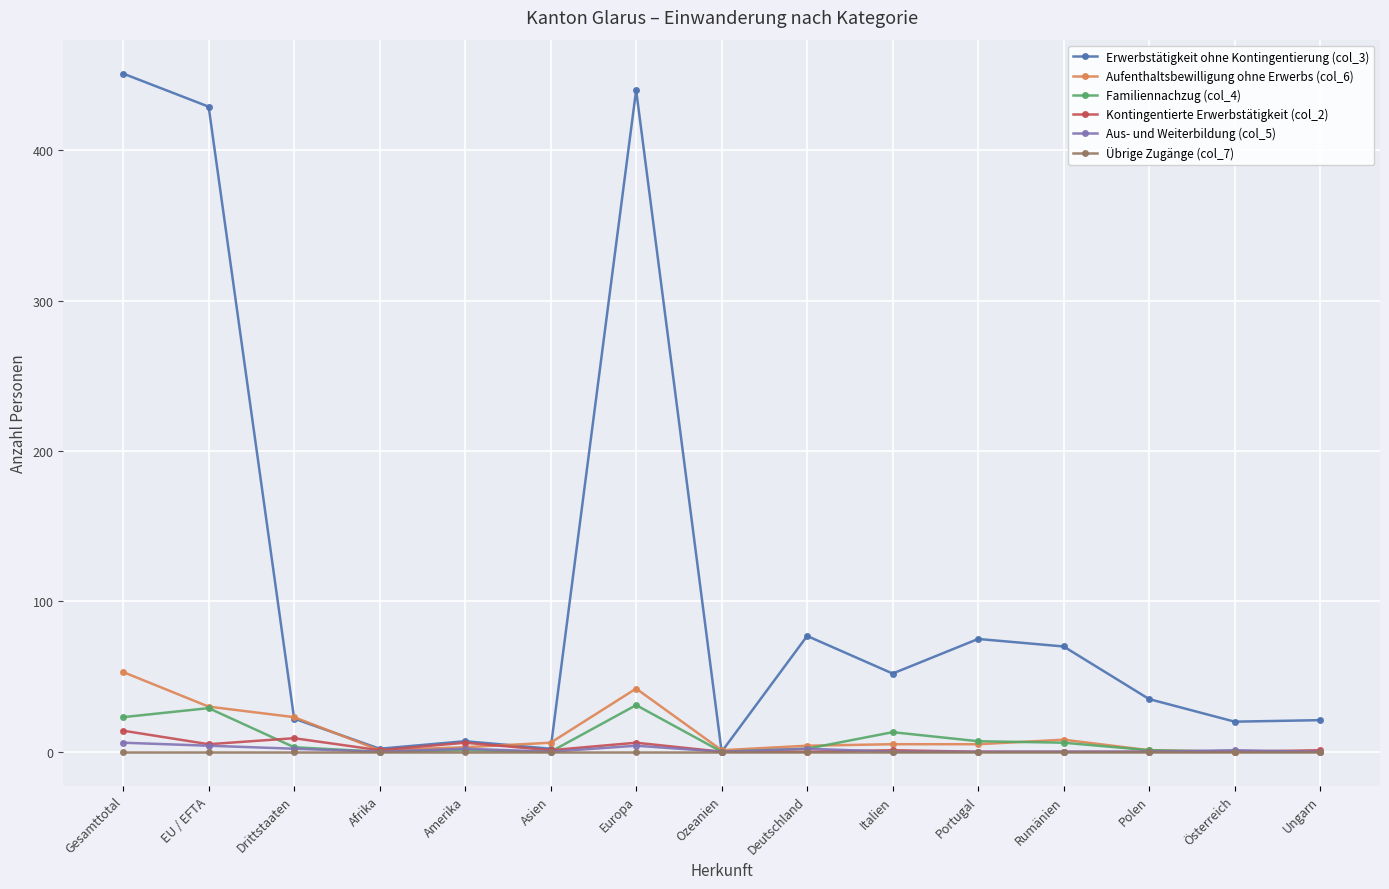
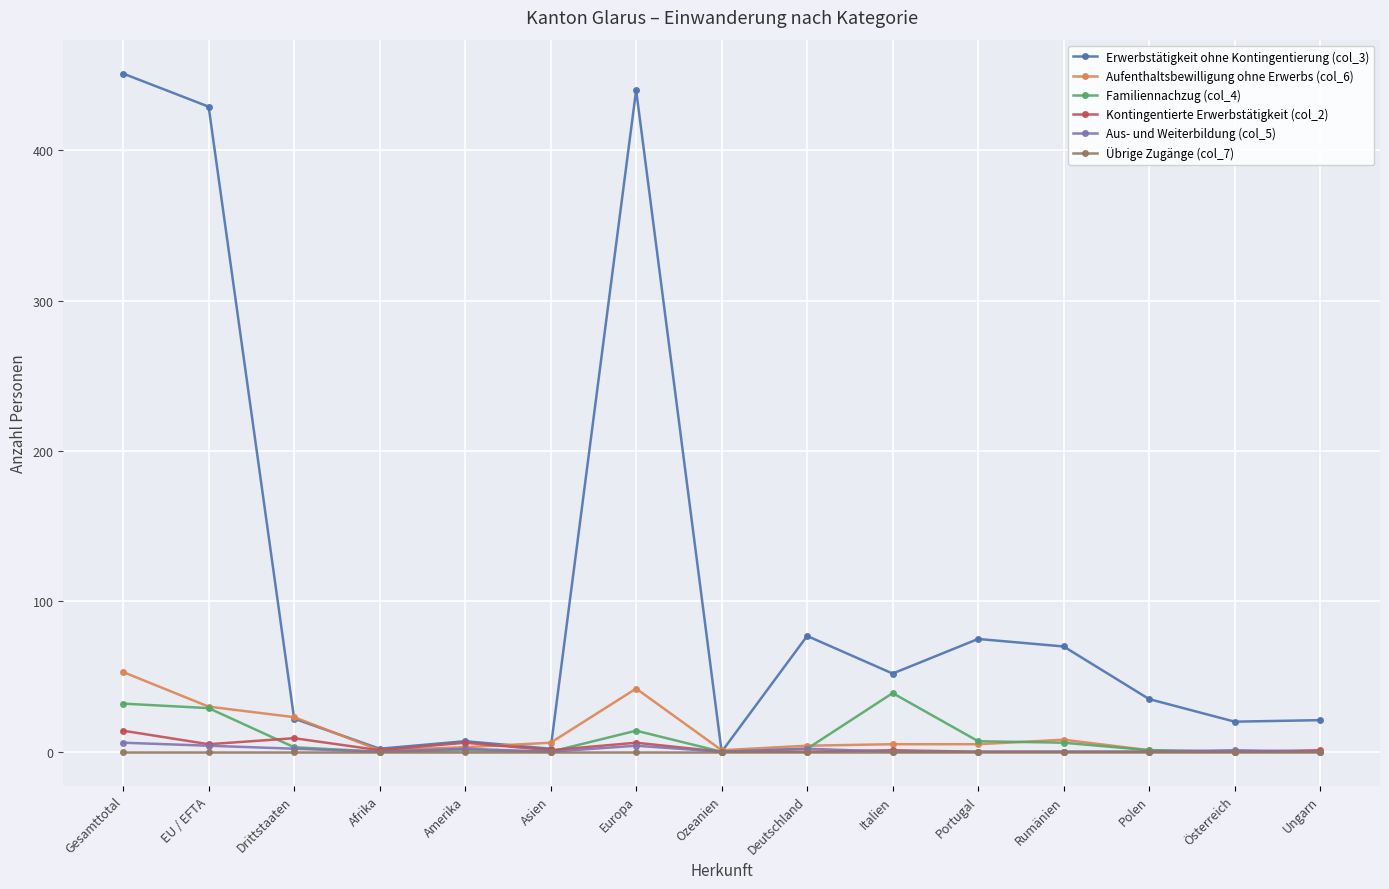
Familiennachzug (col_4), Gesamttotal: 23 -> 32
Familiennachzug (col_4), Europa: 31 -> 14
Familiennachzug (col_4), Italien: 13 -> 39
